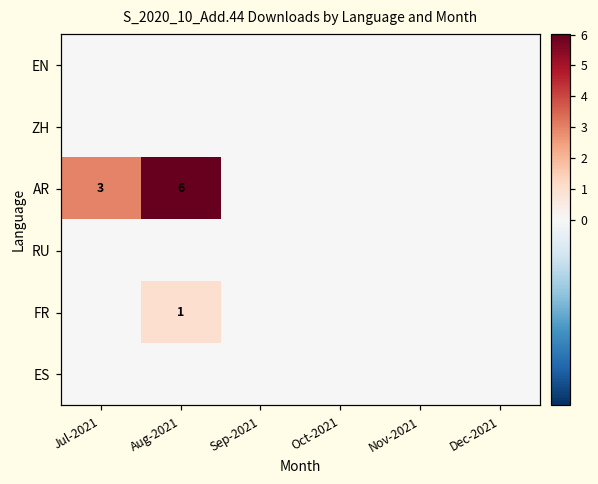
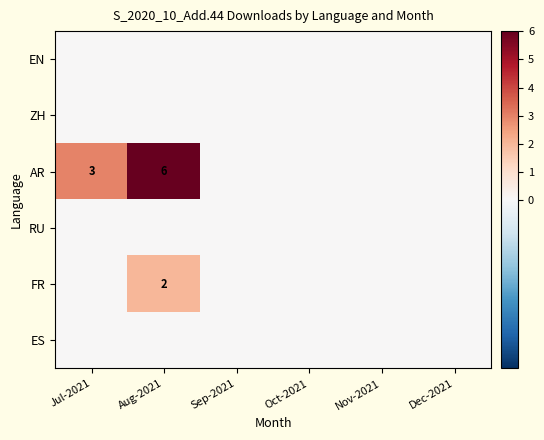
FR, Aug-2021: 1 -> 2
